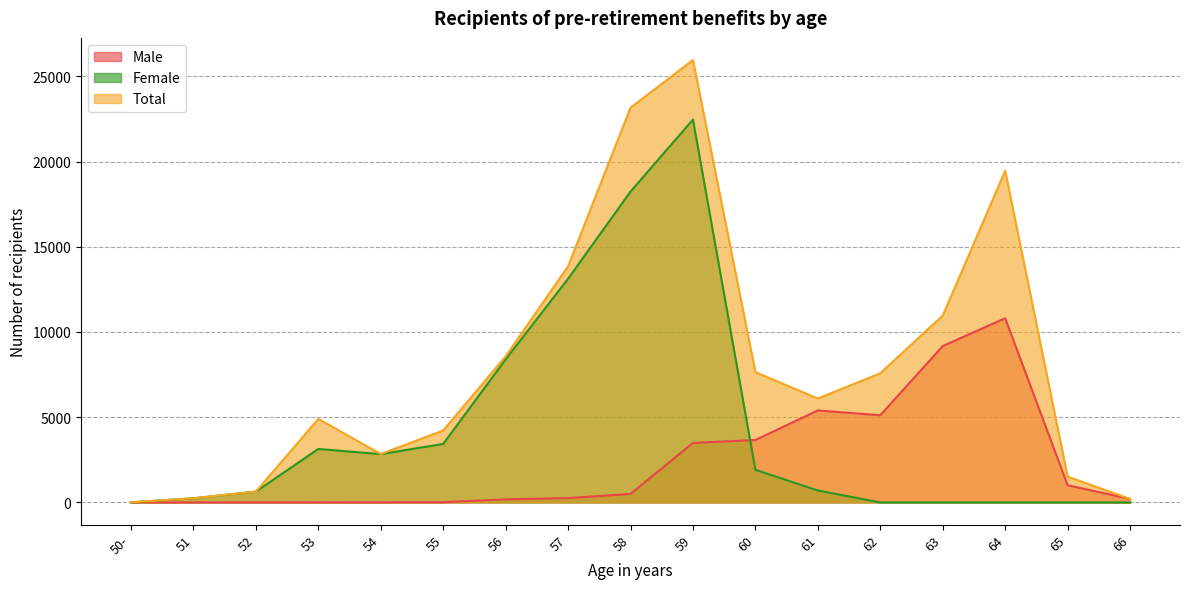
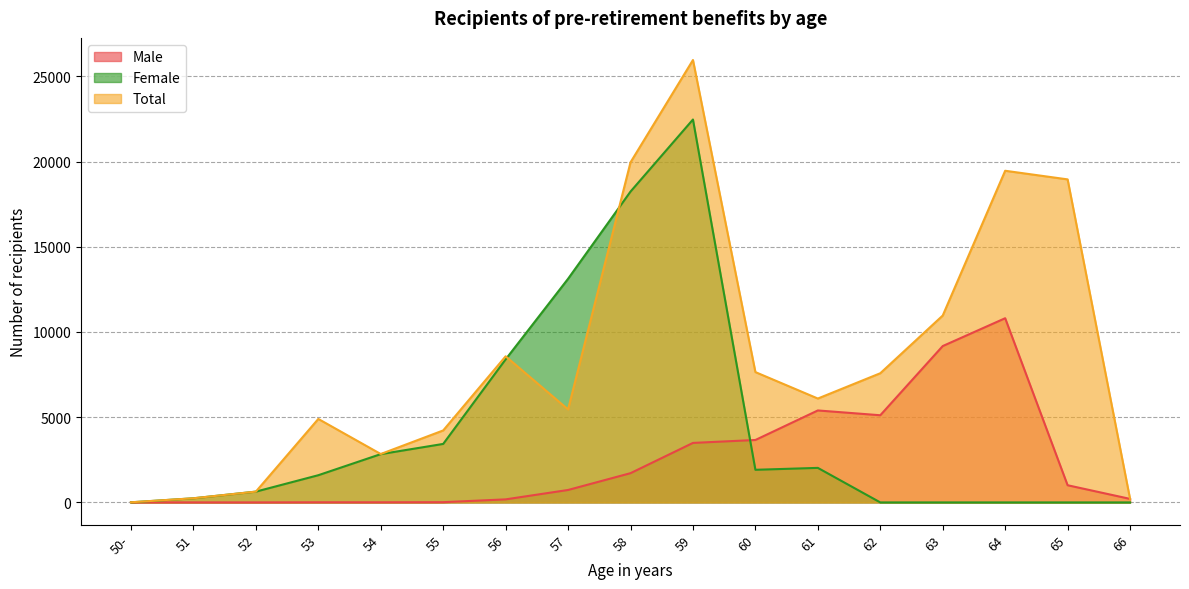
Female, 53: 3100 -> 1600
Male, 57: 300 -> 700
Total, 57: 13900 -> 5500
Male, 58: 500 -> 1700
Total, 58: 23200 -> 20000
Female, 61: 700 -> 2000
Total, 65: 1500 -> 19000
